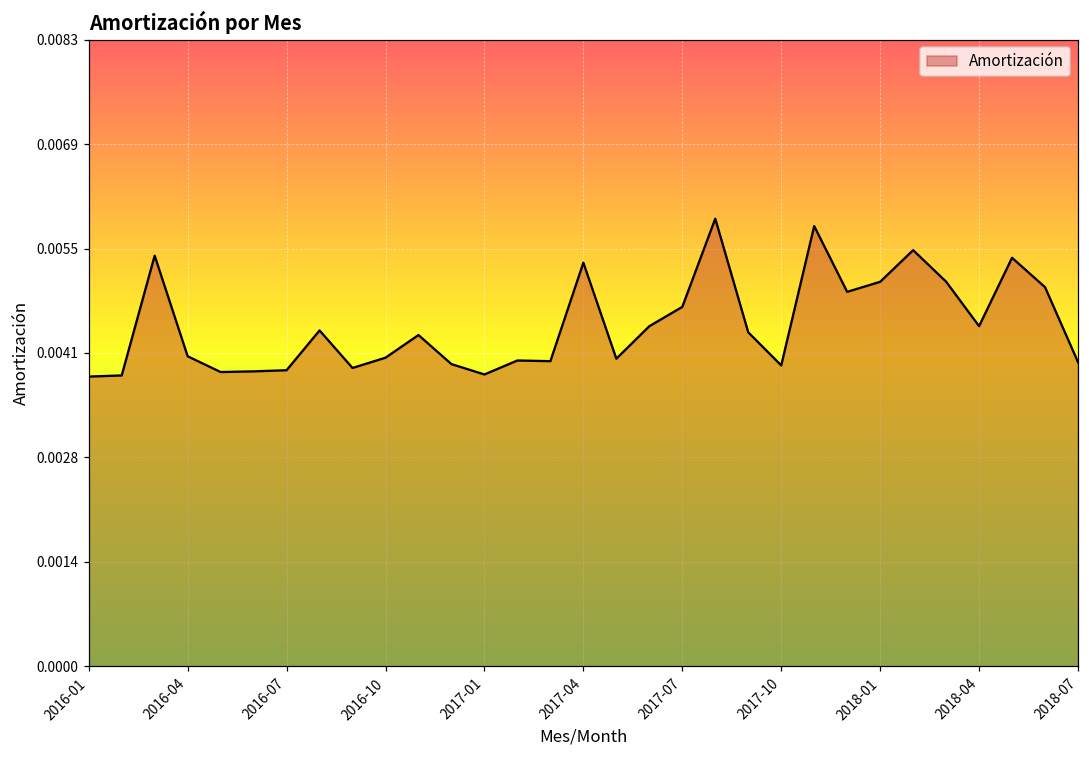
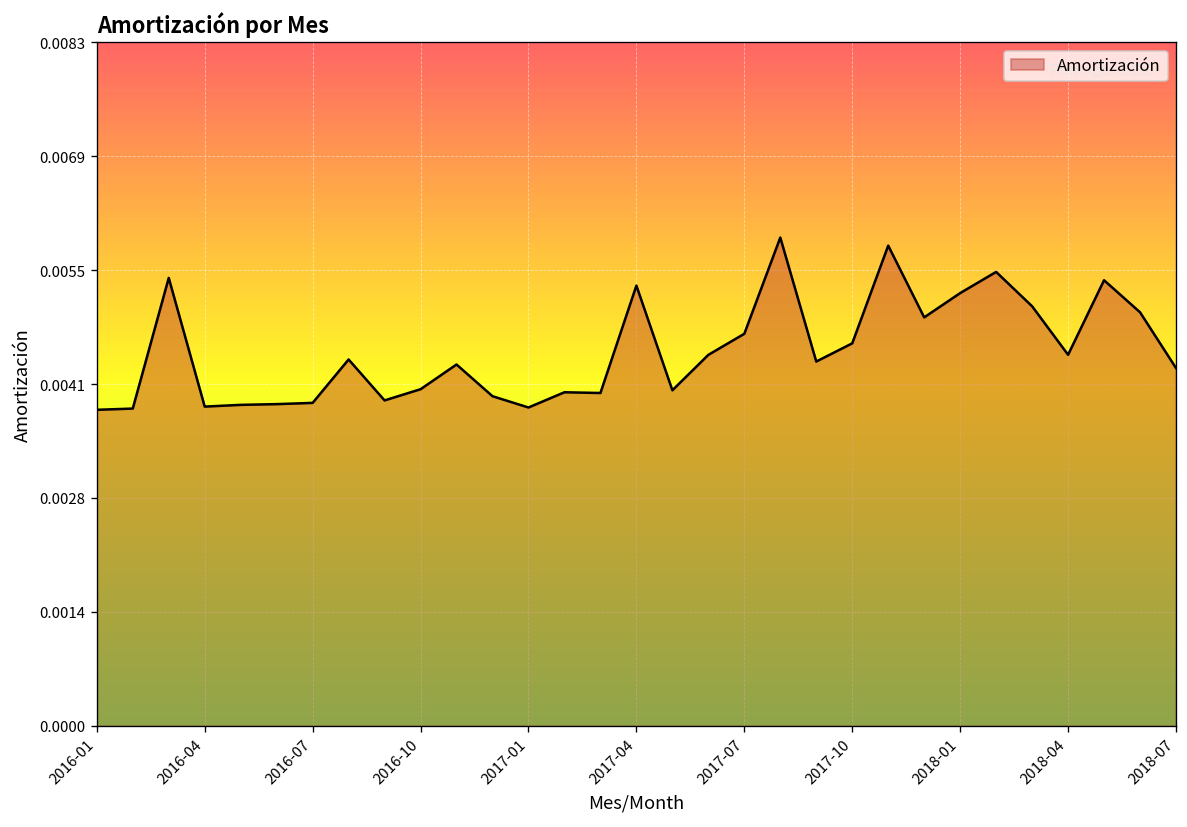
2016-04: 0.0041 -> 0.0039
2017-10: 0.0040 -> 0.0046
2018-01: 0.0051 -> 0.0053
2018-07: 0.0040 -> 0.0043
